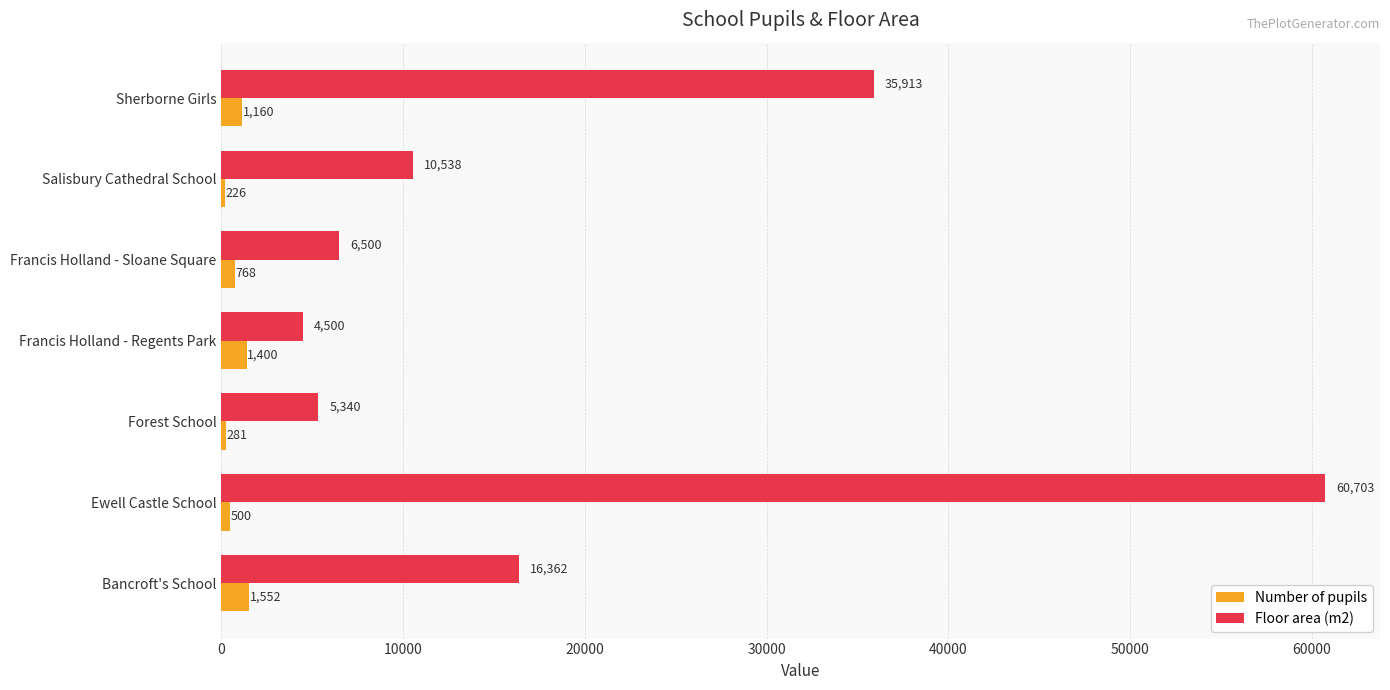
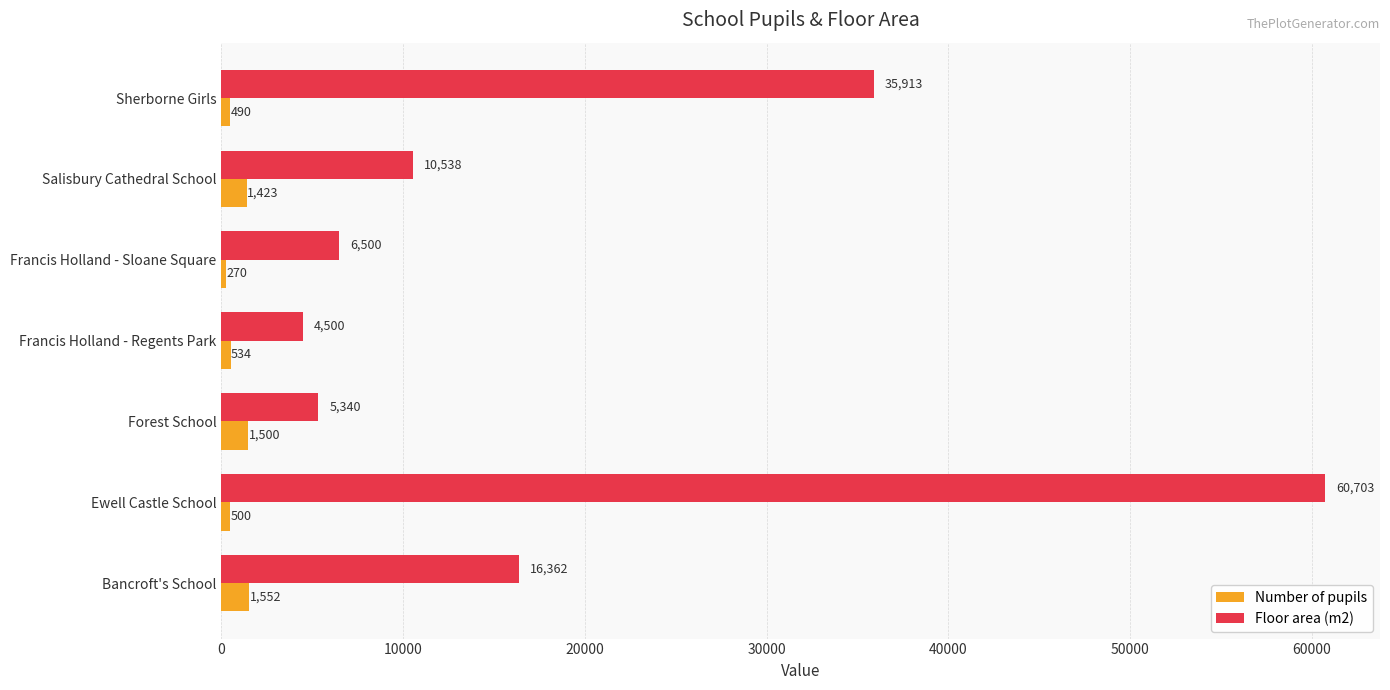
Number of pupils, Sherborne Girls: 1,160 -> 490
Number of pupils, Salisbury Cathedral School: 226 -> 1,423
Number of pupils, Francis Holland - Sloane Square: 768 -> 270
Number of pupils, Francis Holland - Regents Park: 1,400 -> 534
Number of pupils, Forest School: 281 -> 1,500
